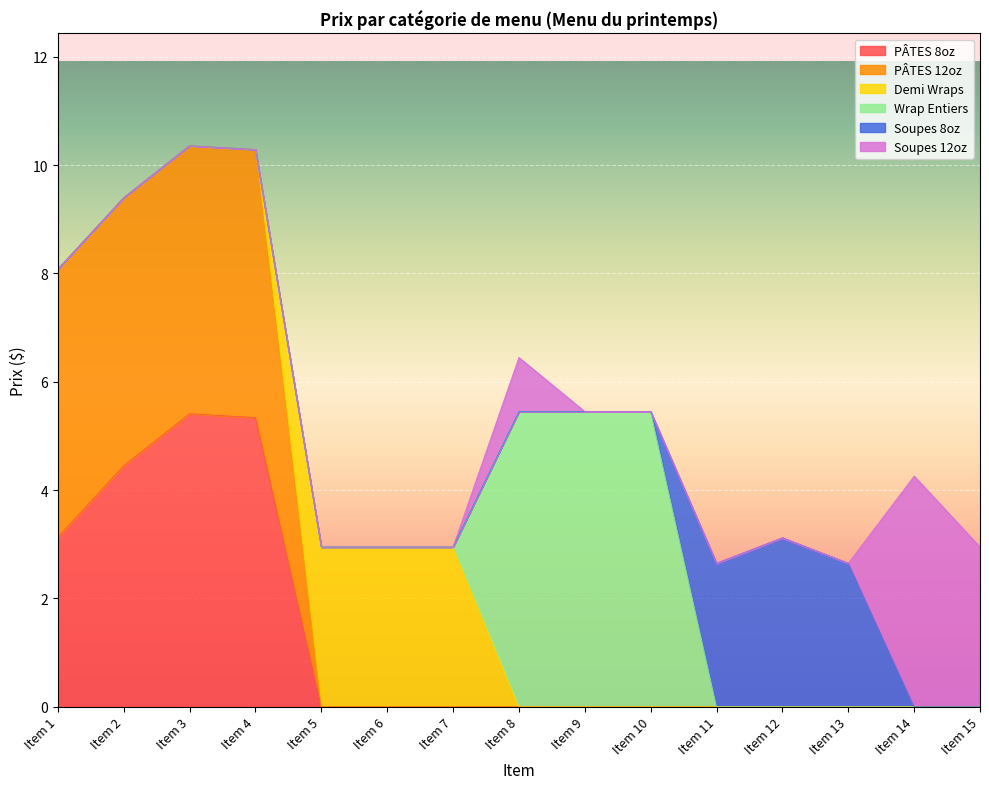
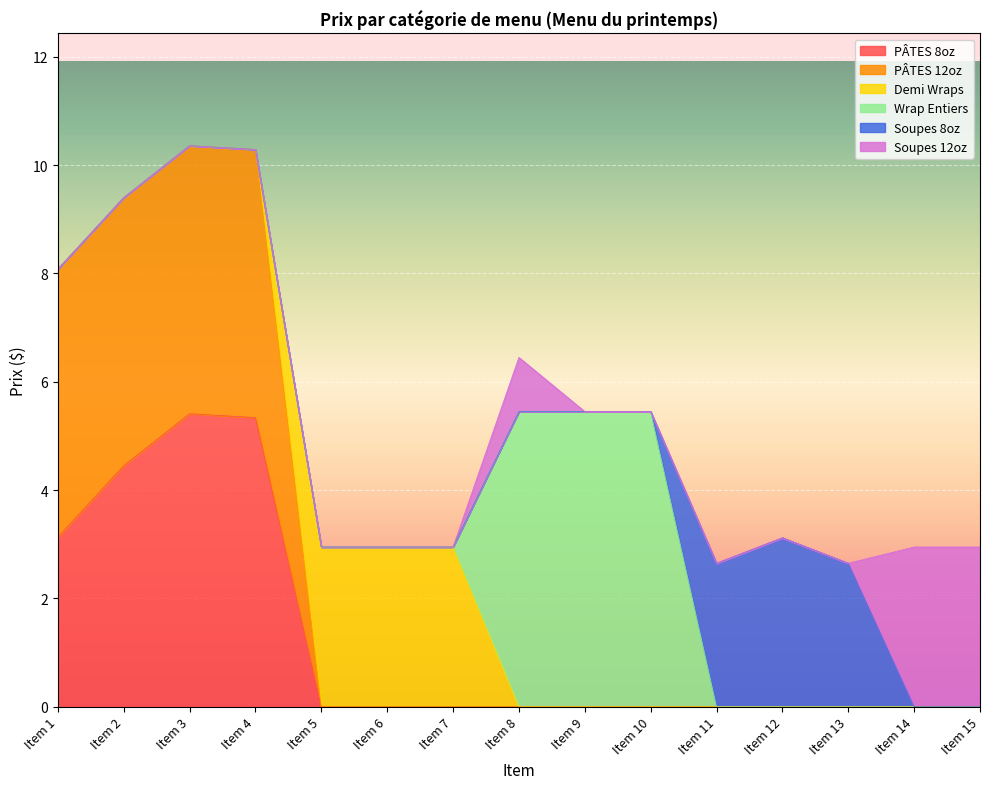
Soupes 12oz, Item 14: 4.3 -> 3.0
